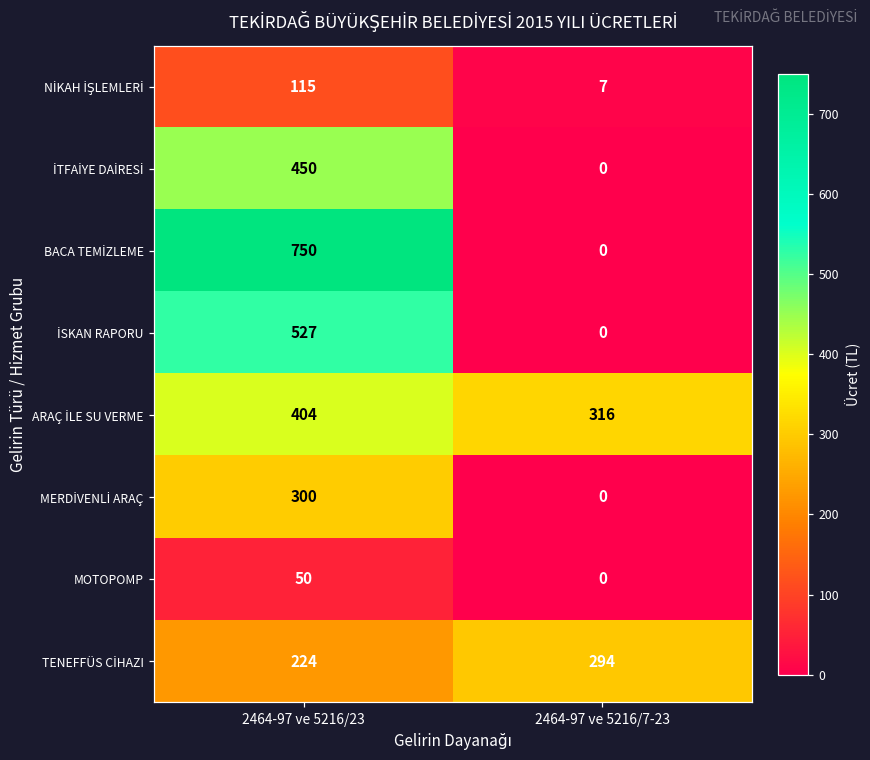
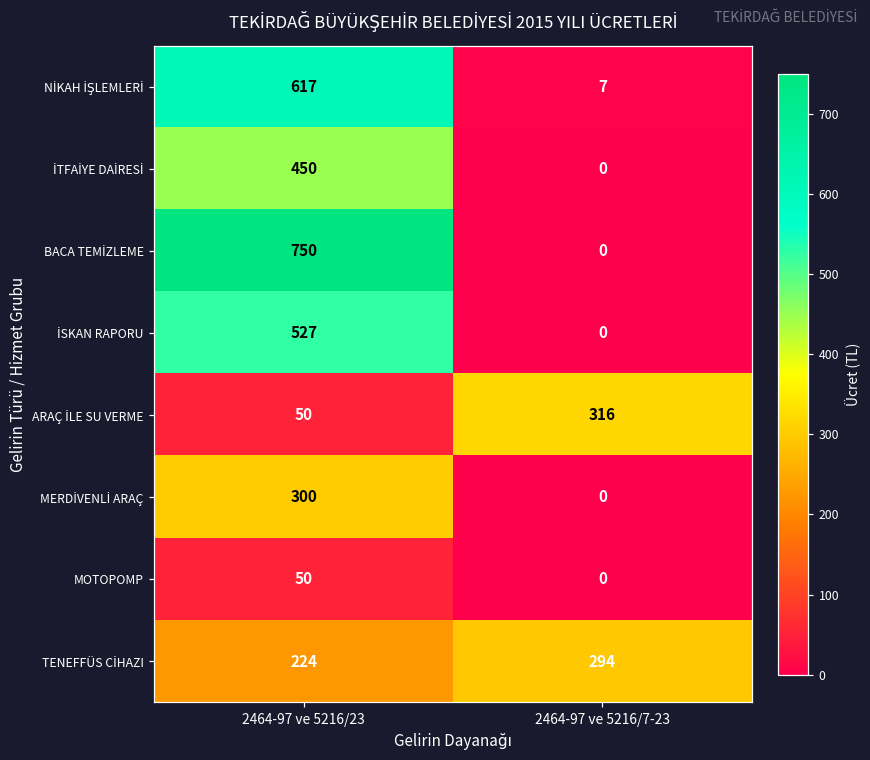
NİKAH İŞLEMLERİ, 2464-97 ve 5216/23: 115 -> 617
ARAÇ İLE SU VERME, 2464-97 ve 5216/23: 404 -> 50
